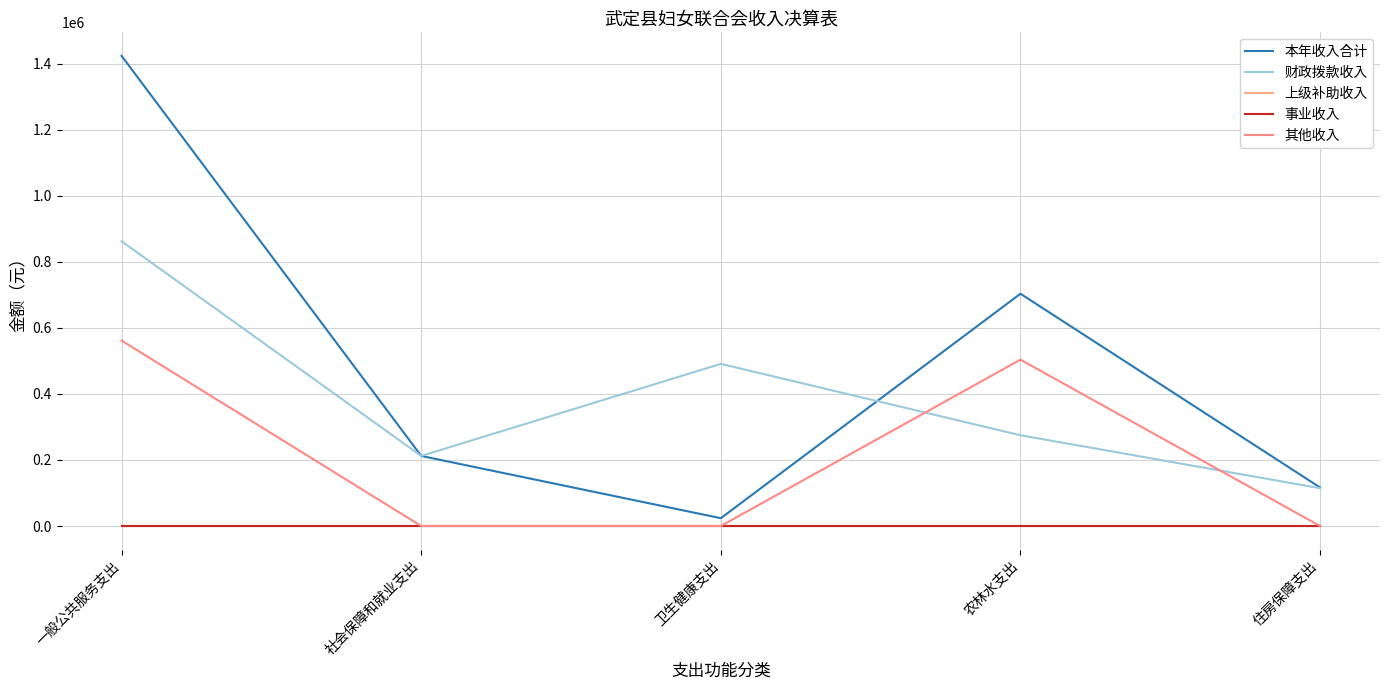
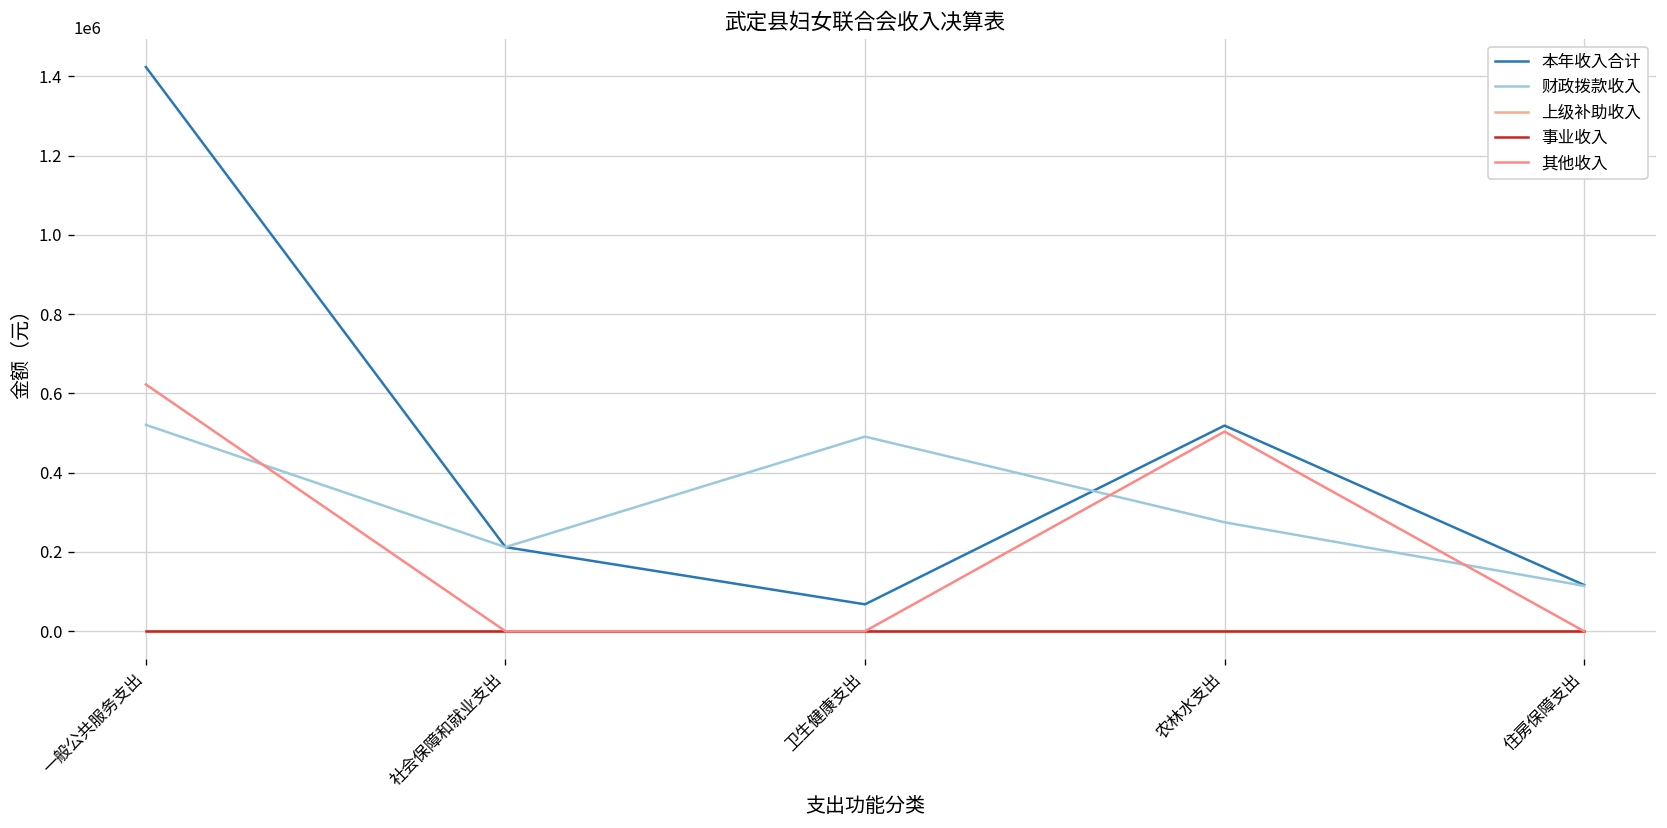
财政拨款收入, 一般公共服务支出: 860000 -> 520000
其他收入, 一般公共服务支出: 560000 -> 620000
本年收入合计, 卫生健康支出: 20000 -> 70000
本年收入合计, 农林水支出: 700000 -> 520000
